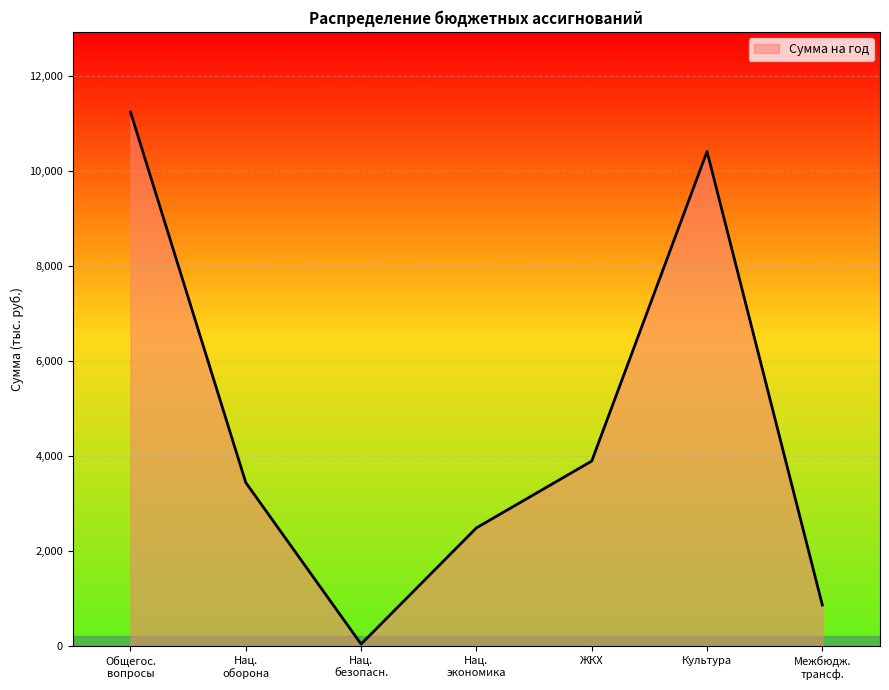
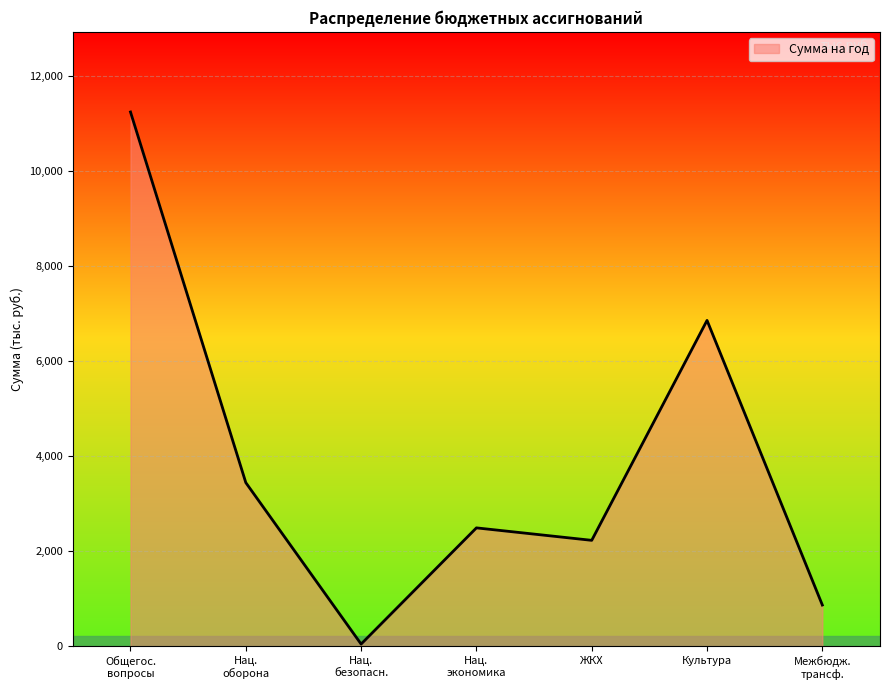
ЖКХ: 3,900 -> 2,200
Культура: 10,400 -> 6,900
